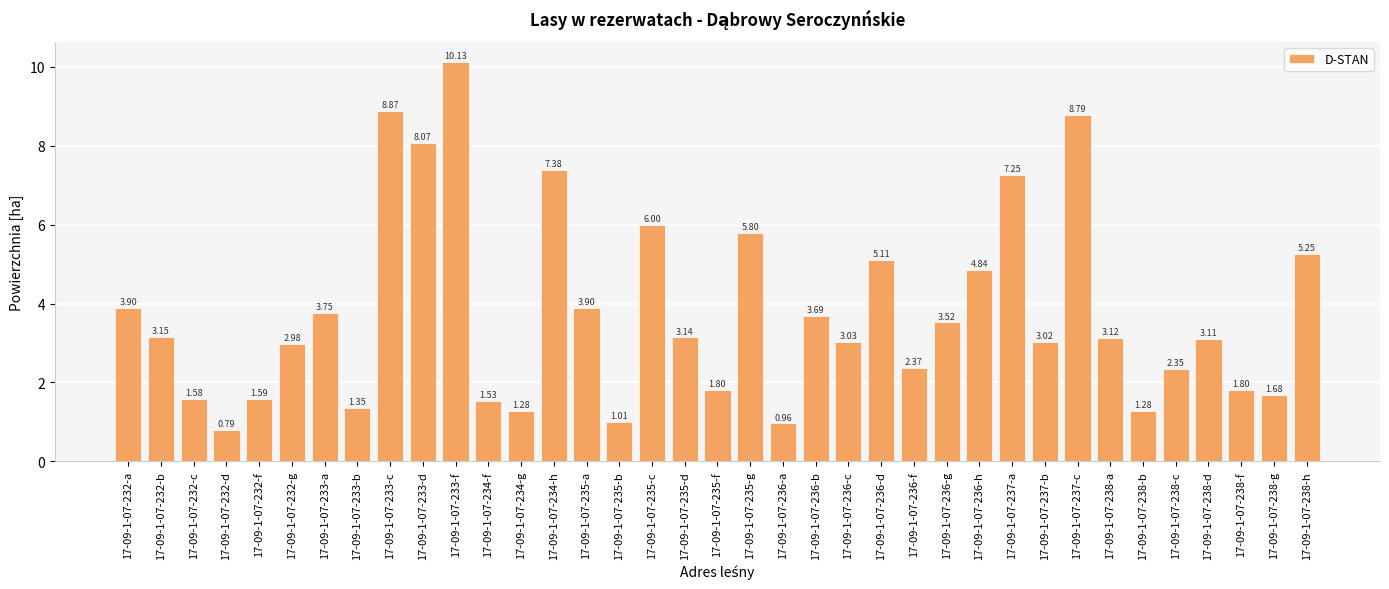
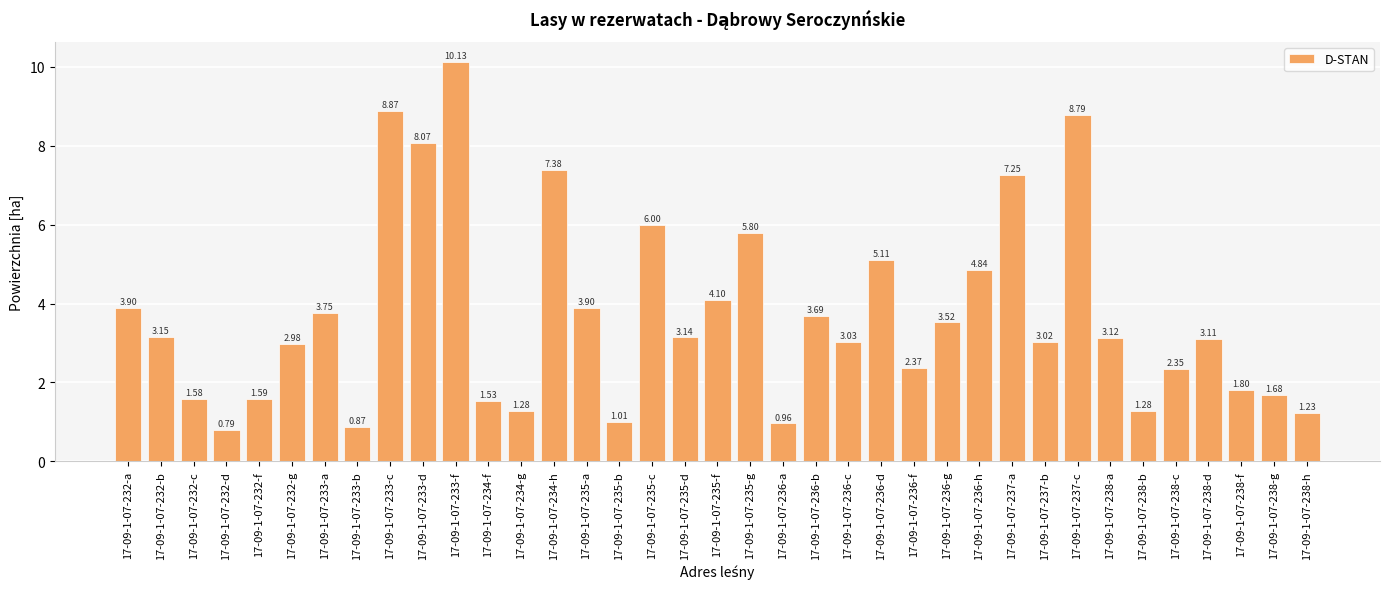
17-09-1-07-233-b: 1.35 -> 0.87
17-09-1-07-235-f: 1.80 -> 4.10
17-09-1-07-238-h: 5.25 -> 1.23
